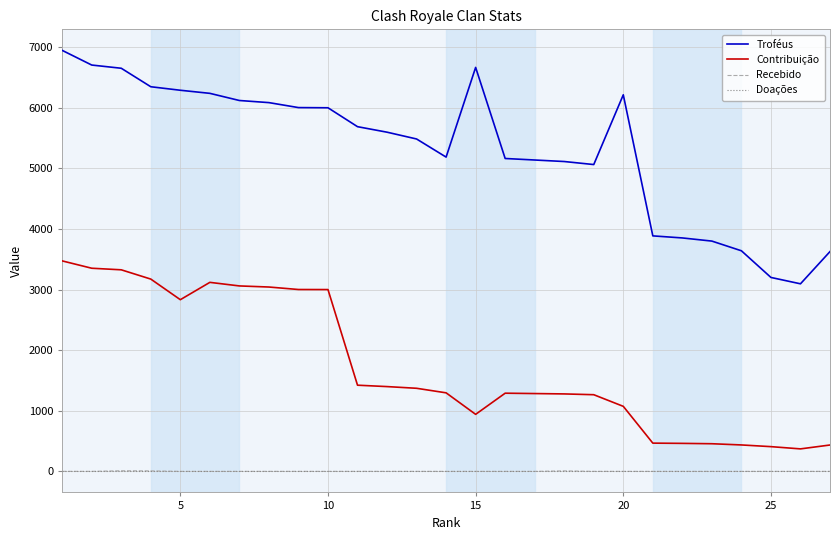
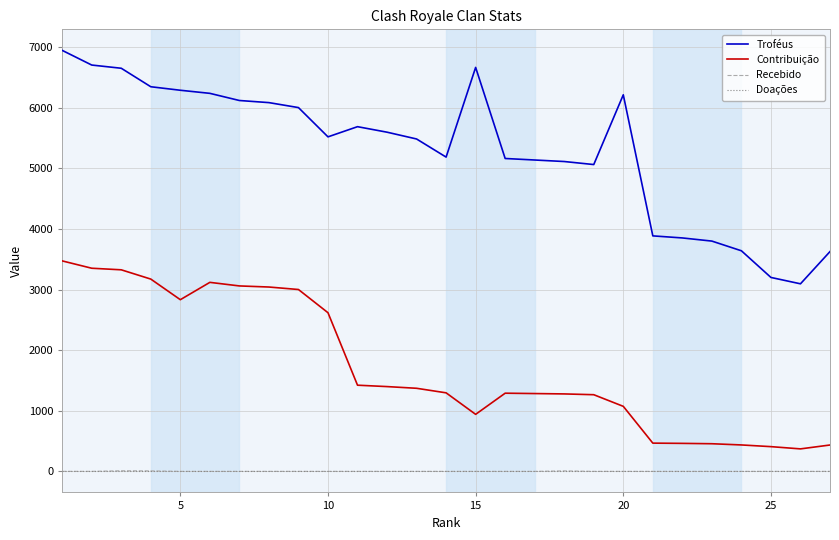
Troféus, 10: 6000 -> 5500
Contribuição, 10: 3000 -> 2600
